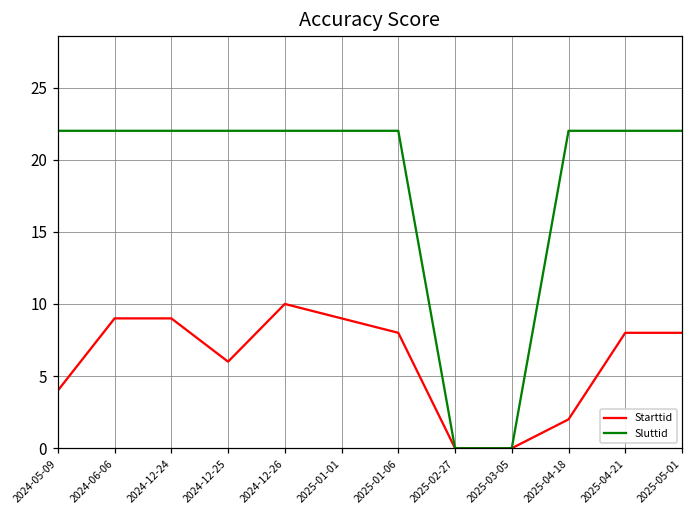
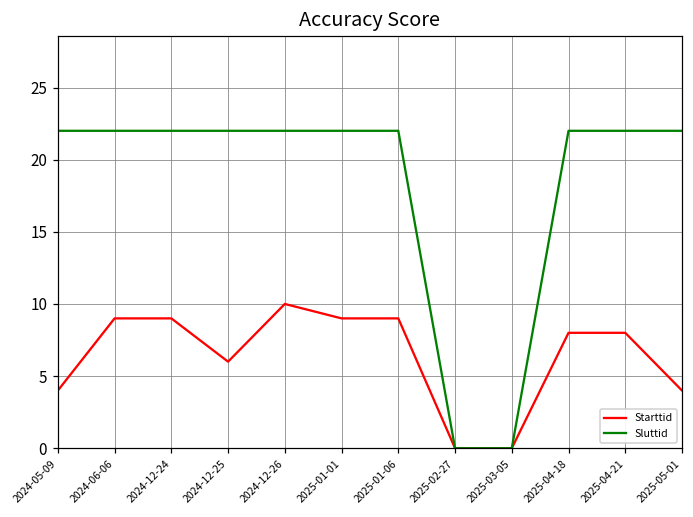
Starttid, 2025-01-06: 8 -> 9
Starttid, 2025-04-18: 2 -> 8
Starttid, 2025-05-01: 8 -> 4
